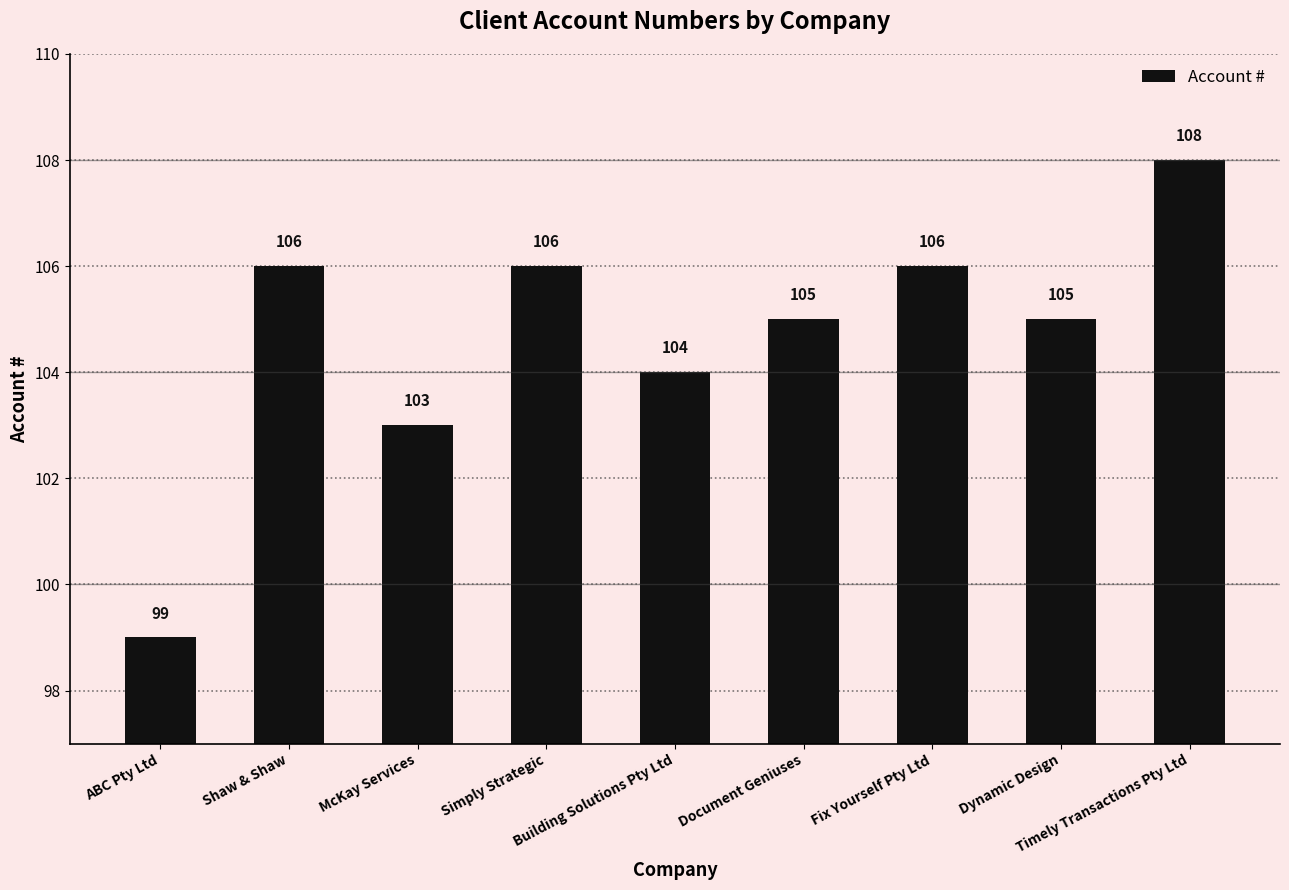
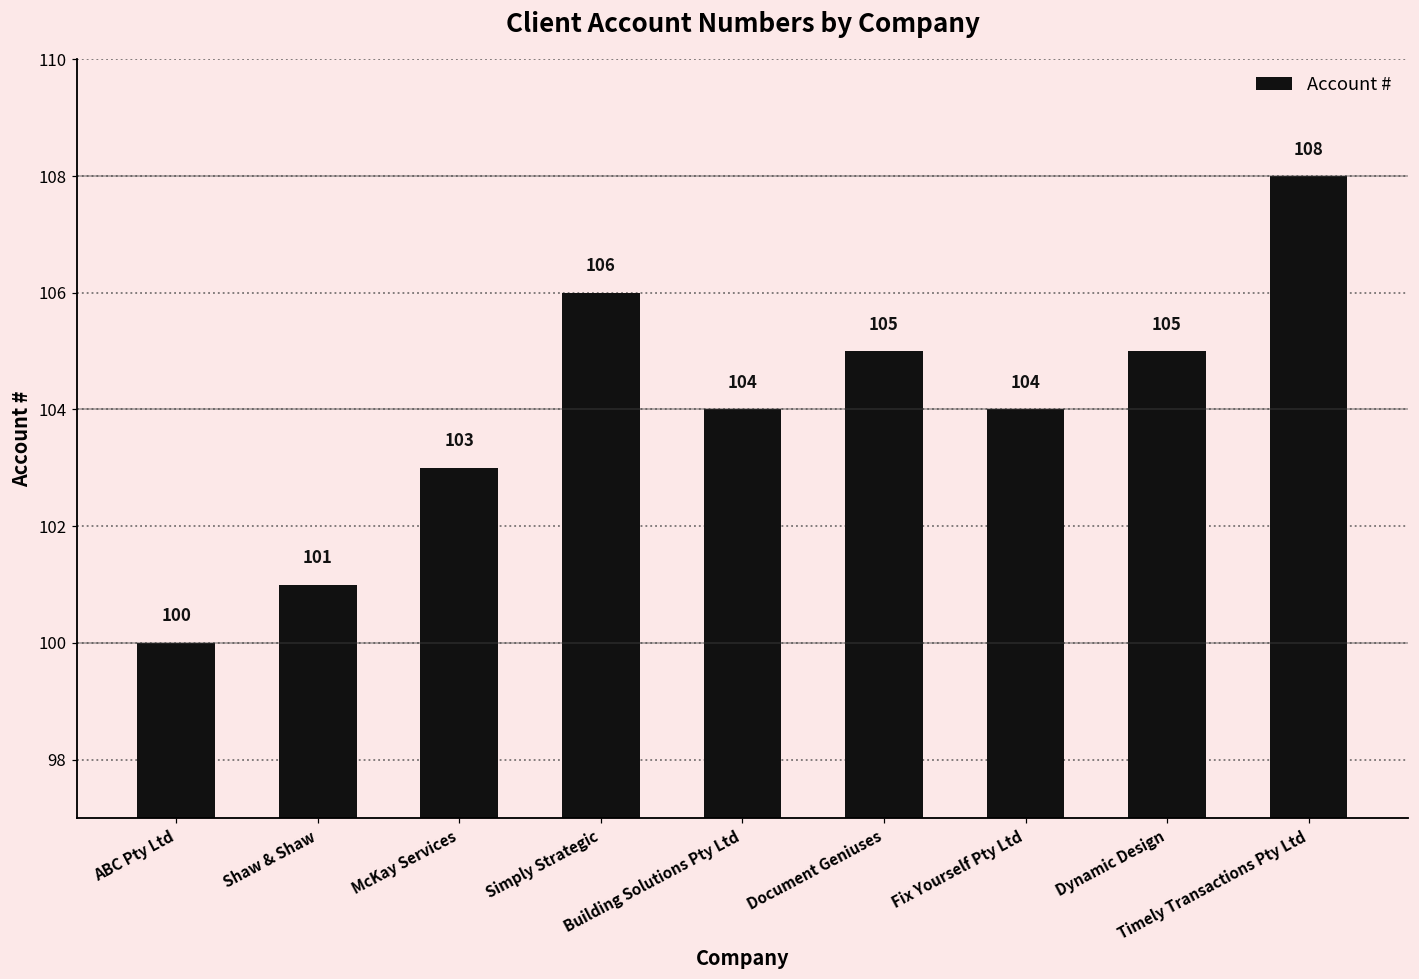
ABC Pty Ltd: 99 -> 100
Shaw & Shaw: 106 -> 101
Fix Yourself Pty Ltd: 106 -> 104
